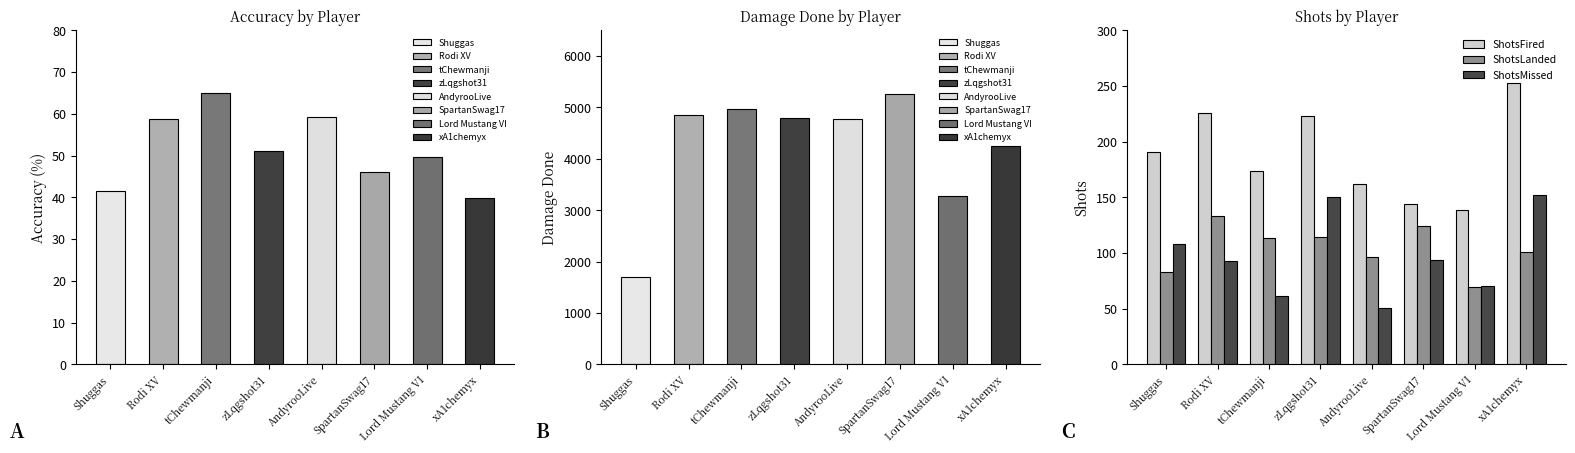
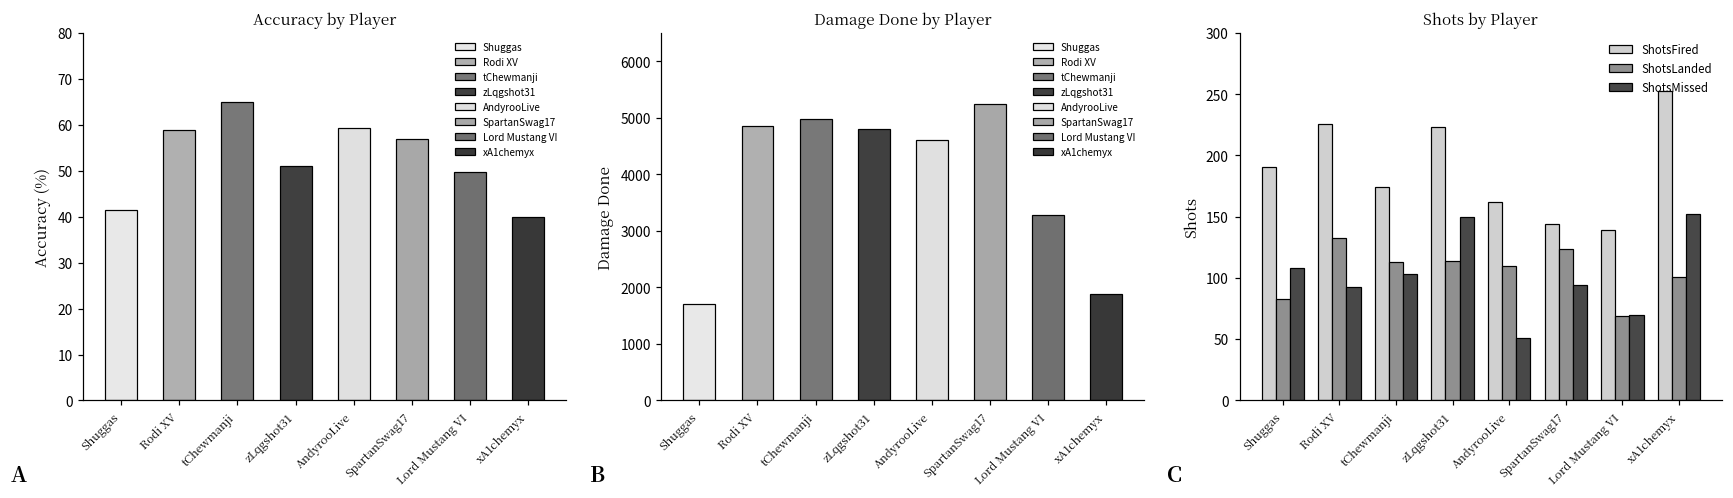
Accuracy by Player, SpartanSwag17: 46 -> 57
Damage Done by Player, AndyrooLive: 4800 -> 4600
Damage Done by Player, xA1chemyx: 4300 -> 1900
Shots by Player, ShotsMissed, tChewmanji: 61 -> 103
Shots by Player, ShotsLanded, AndyrooLive: 96 -> 110
